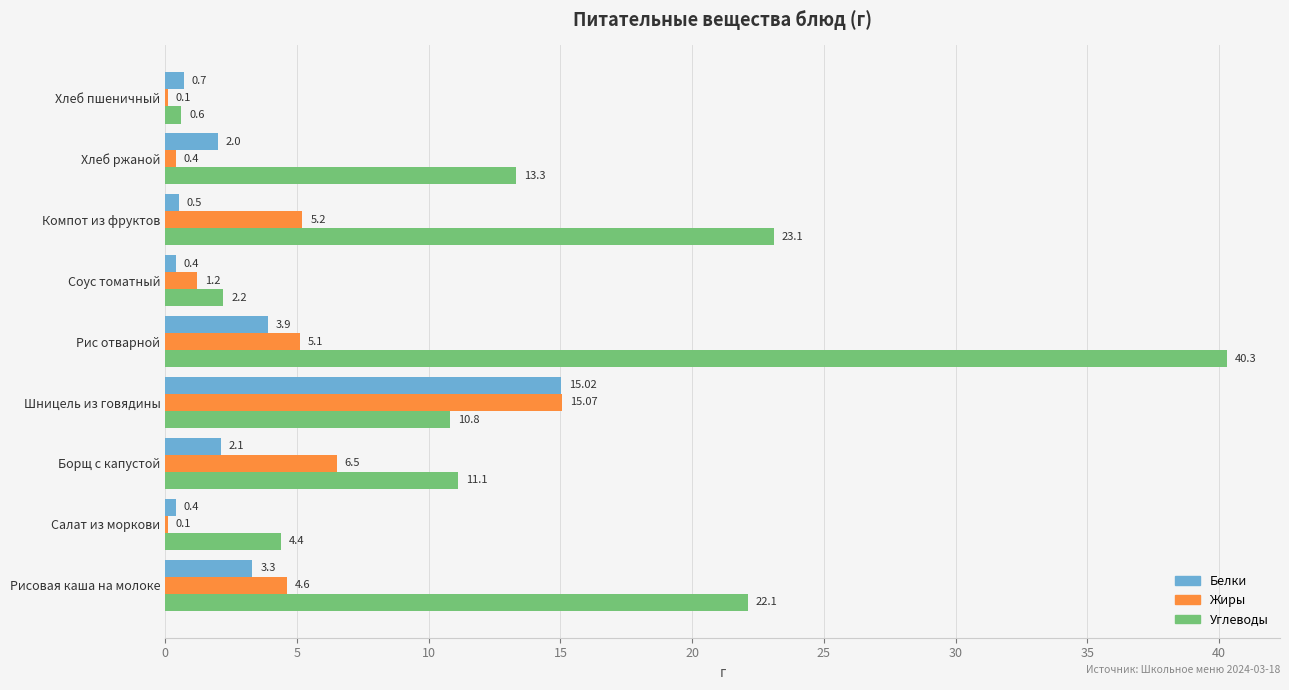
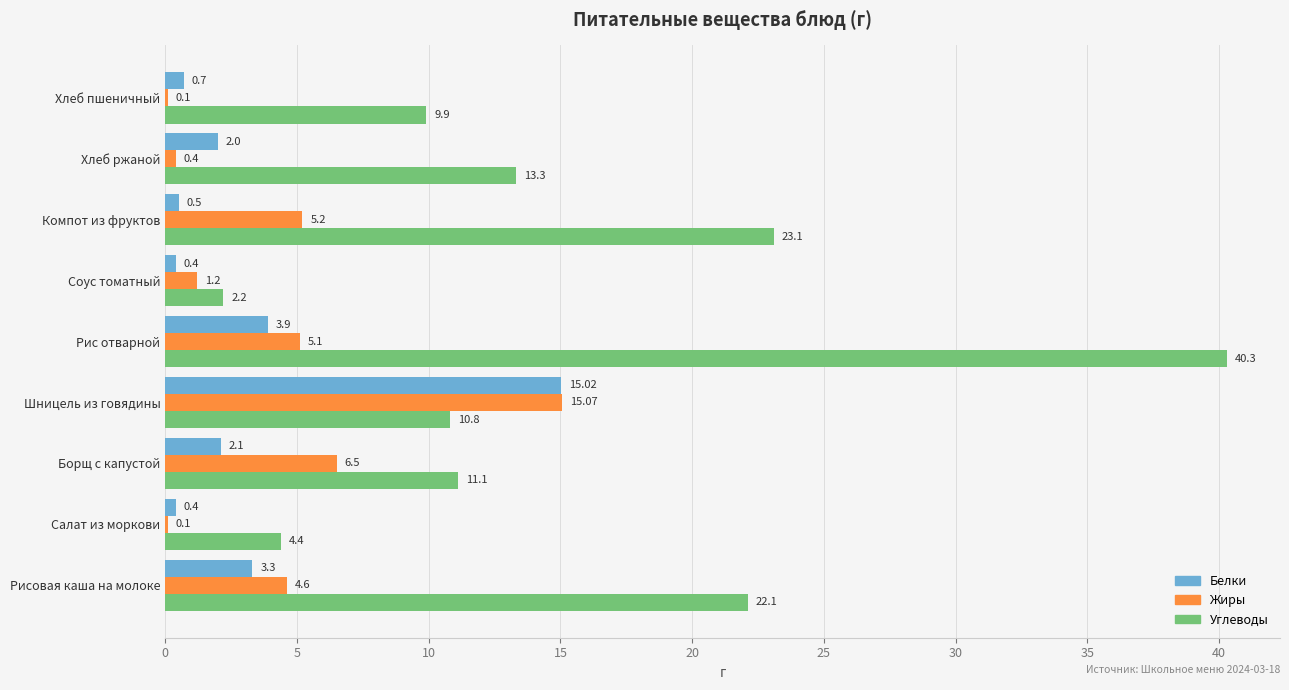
Углеводы, Хлеб пшеничный: 0.6 -> 9.9
